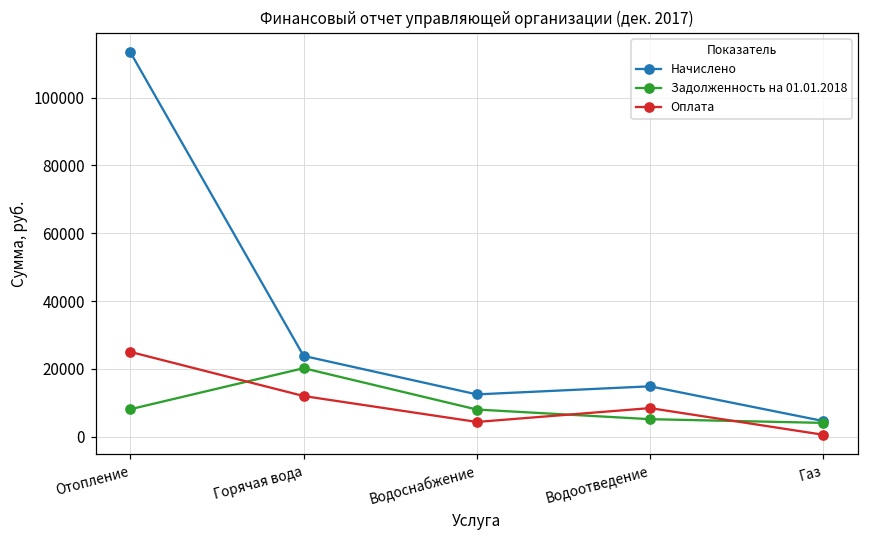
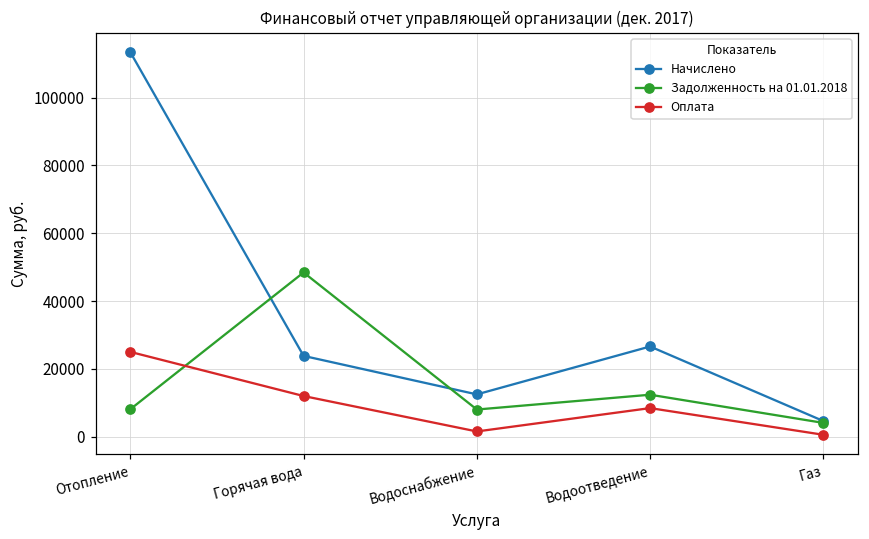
Задолженность на 01.01.2018, Горячая вода: 20000 -> 48000
Оплата, Водоснабжение: 4000 -> 2000
Начислено, Водоотведение: 15000 -> 27000
Задолженность на 01.01.2018, Водоотведение: 5000 -> 12000
